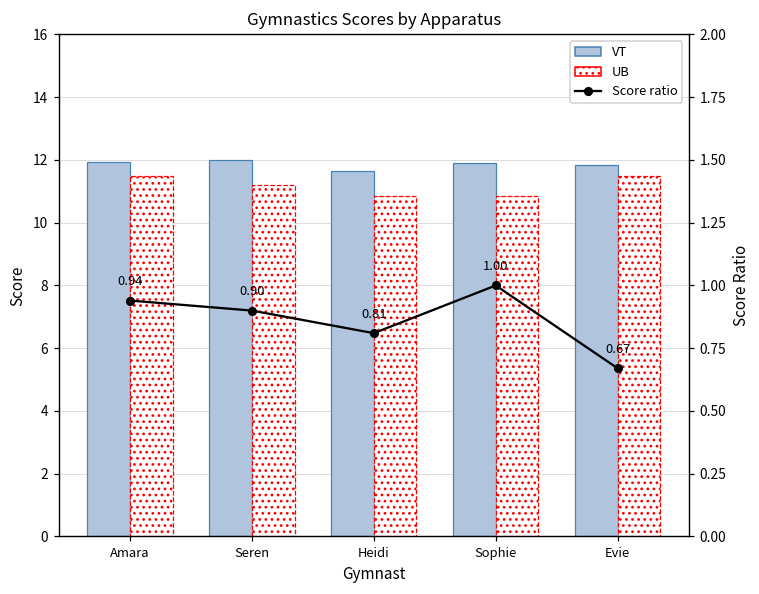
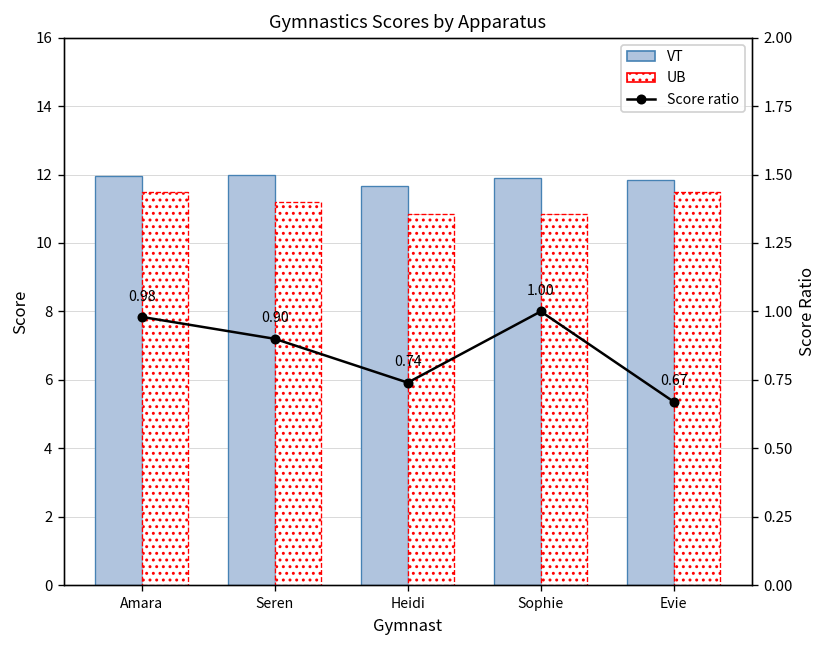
Score ratio, Amara: 0.94 -> 0.98
Score ratio, Heidi: 0.81 -> 0.74
